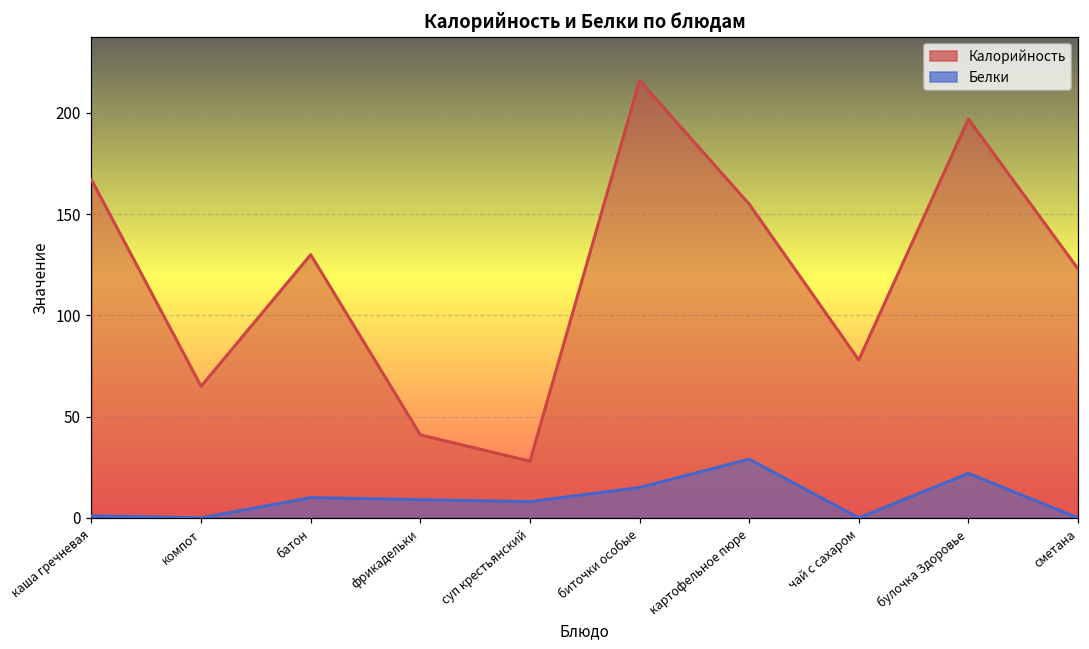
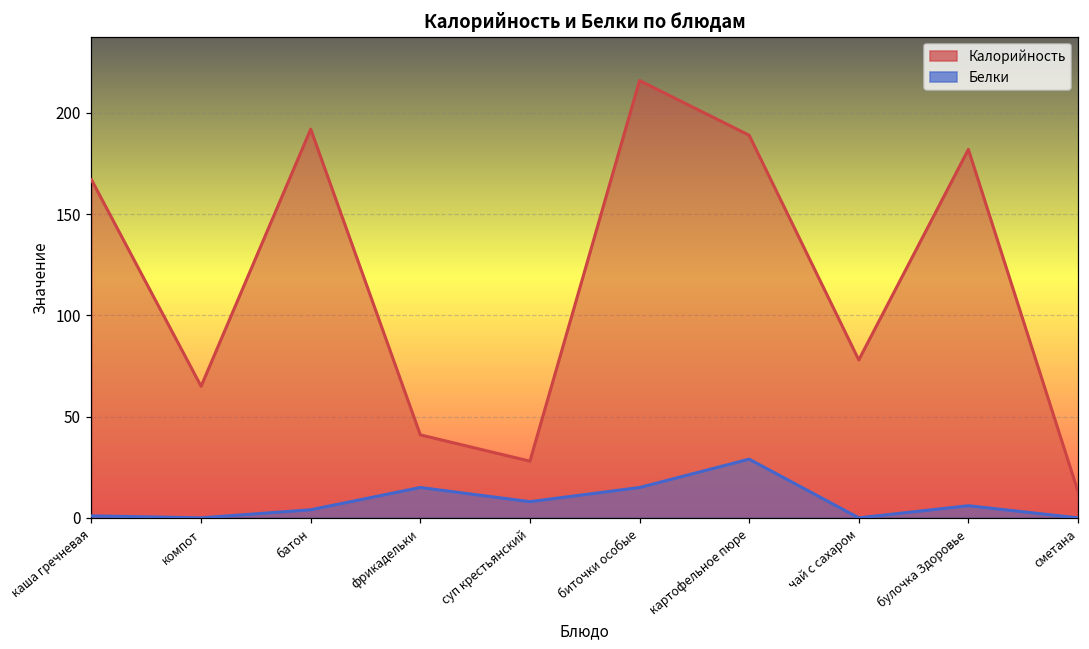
Калорийность, батон: 130 -> 192
Белки, батон: 10 -> 4
Белки, фрикадельки: 9 -> 15
Калорийность, картофельное пюре: 155 -> 189
Калорийность, булочка Здоровье: 197 -> 182
Белки, булочка Здоровье: 22 -> 6
Калорийность, сметана: 123 -> 13
